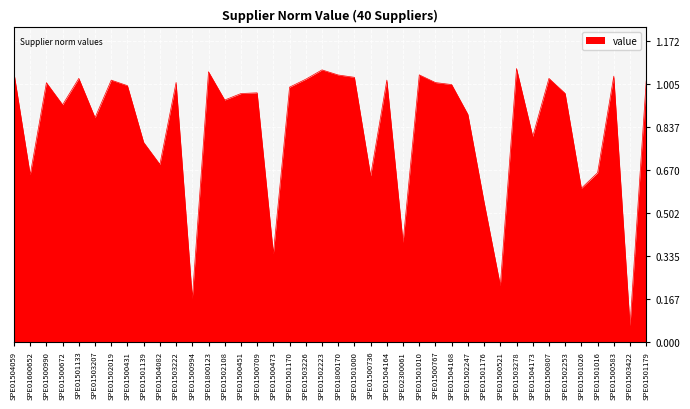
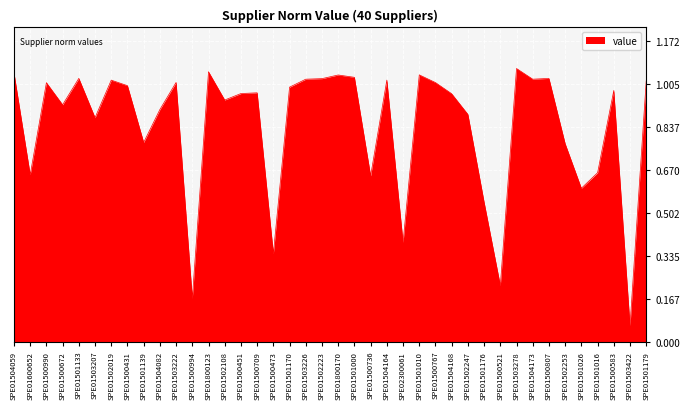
SPE01504082: 0.69 -> 0.91
SPE01502223: 1.06 -> 1.03
SPE01504168: 1.00 -> 0.97
SPE01504173: 0.80 -> 1.02
SPE01502253: 0.97 -> 0.77
SPE01500583: 1.04 -> 0.98
